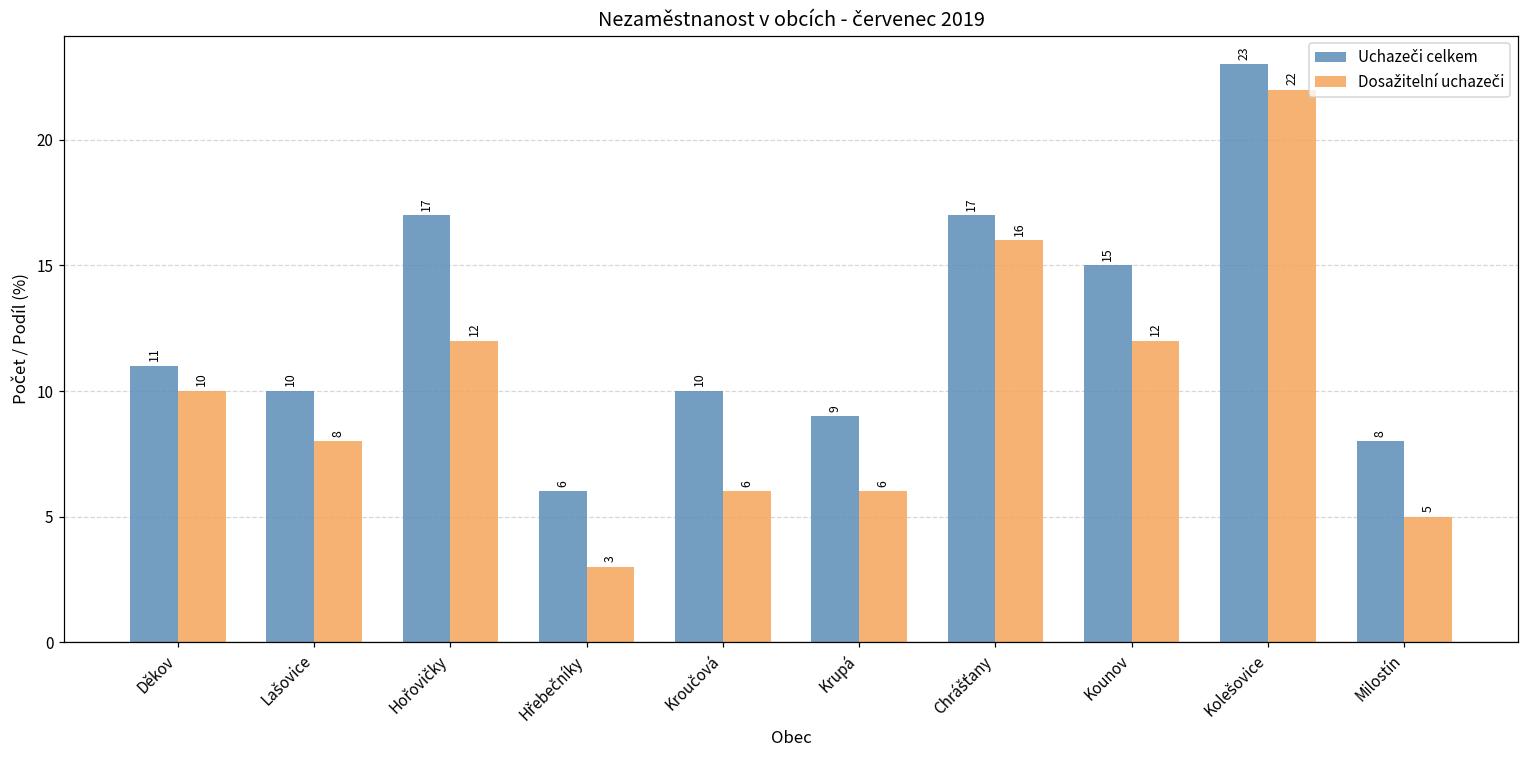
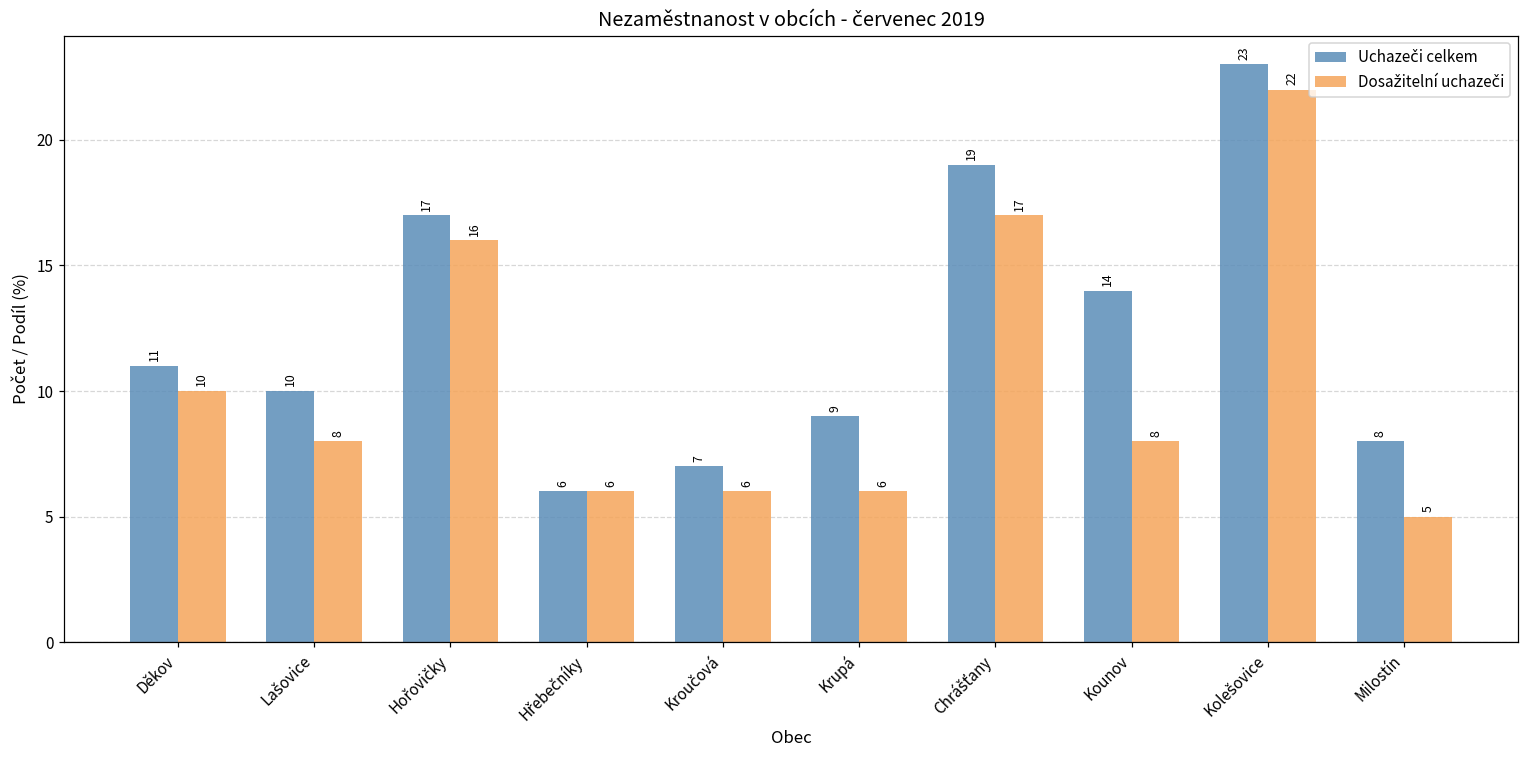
Dosažitelní uchazeči, Hořovičky: 12 -> 16
Dosažitelní uchazeči, Hřebečníky: 3 -> 6
Uchazeči celkem, Kroučová: 10 -> 7
Uchazeči celkem, Chrášťany: 17 -> 19
Dosažitelní uchazeči, Chrášťany: 16 -> 17
Uchazeči celkem, Kounov: 15 -> 14
Dosažitelní uchazeči, Kounov: 12 -> 8
